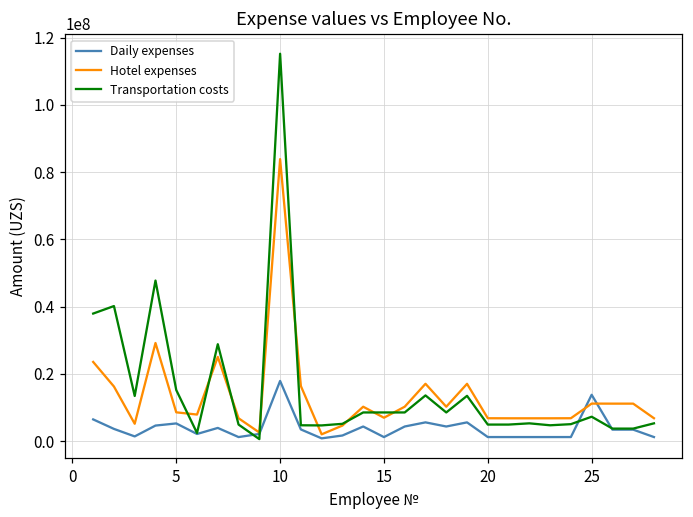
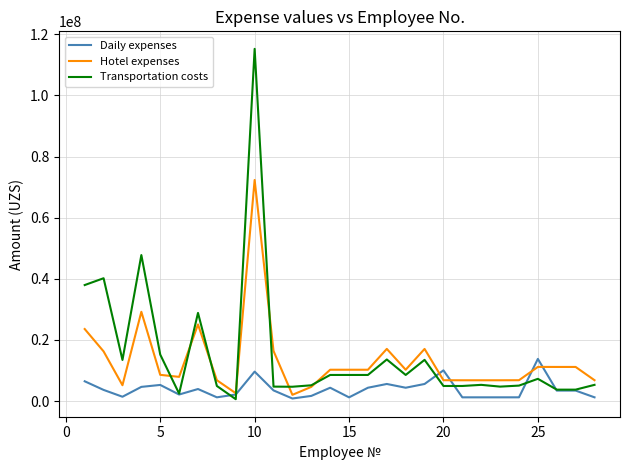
Daily expenses, 10: 18000000 -> 10000000
Hotel expenses, 10: 84000000 -> 72000000
Hotel expenses, 15: 7000000 -> 10000000
Daily expenses, 20: 1000000 -> 10000000
